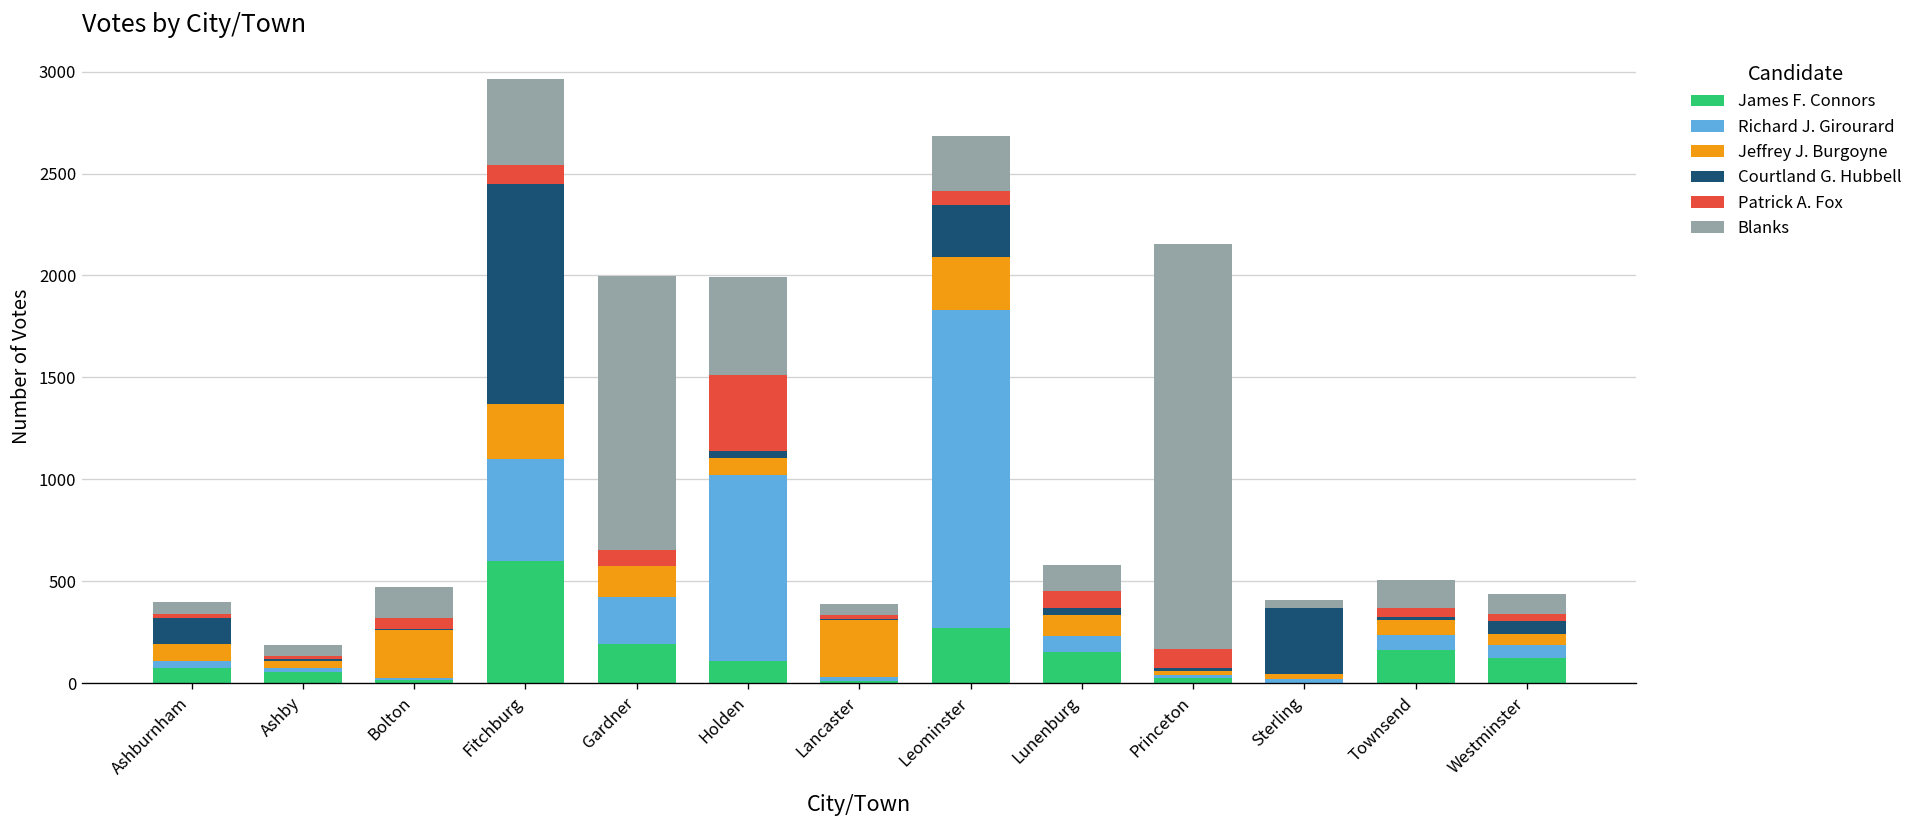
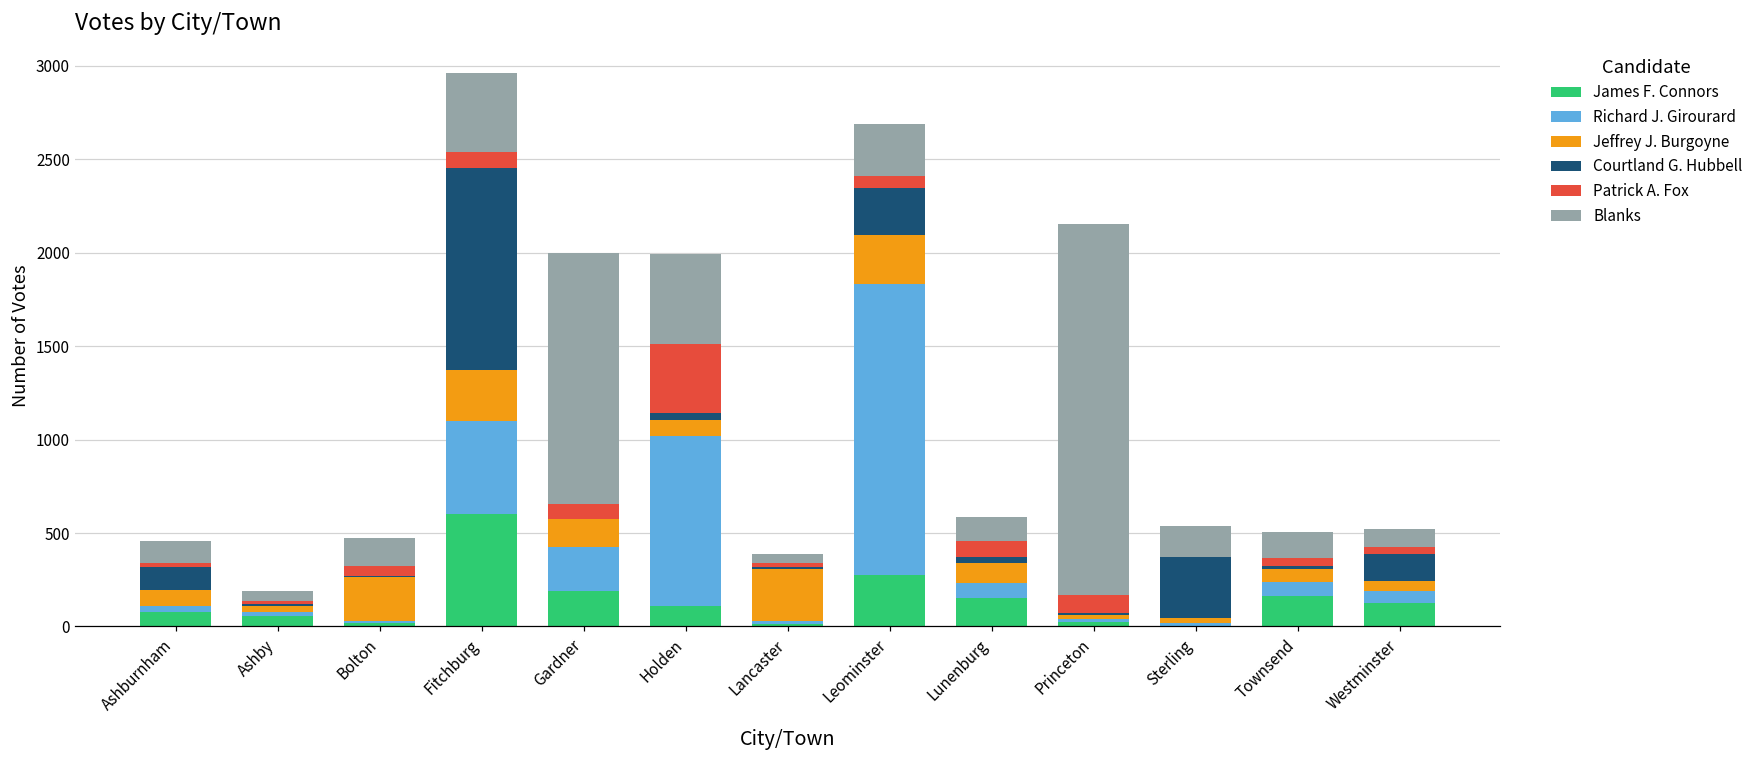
Blanks, Ashburnham: 60 -> 120
Blanks, Sterling: 40 -> 160
Courtland G. Hubbell, Westminster: 60 -> 150
